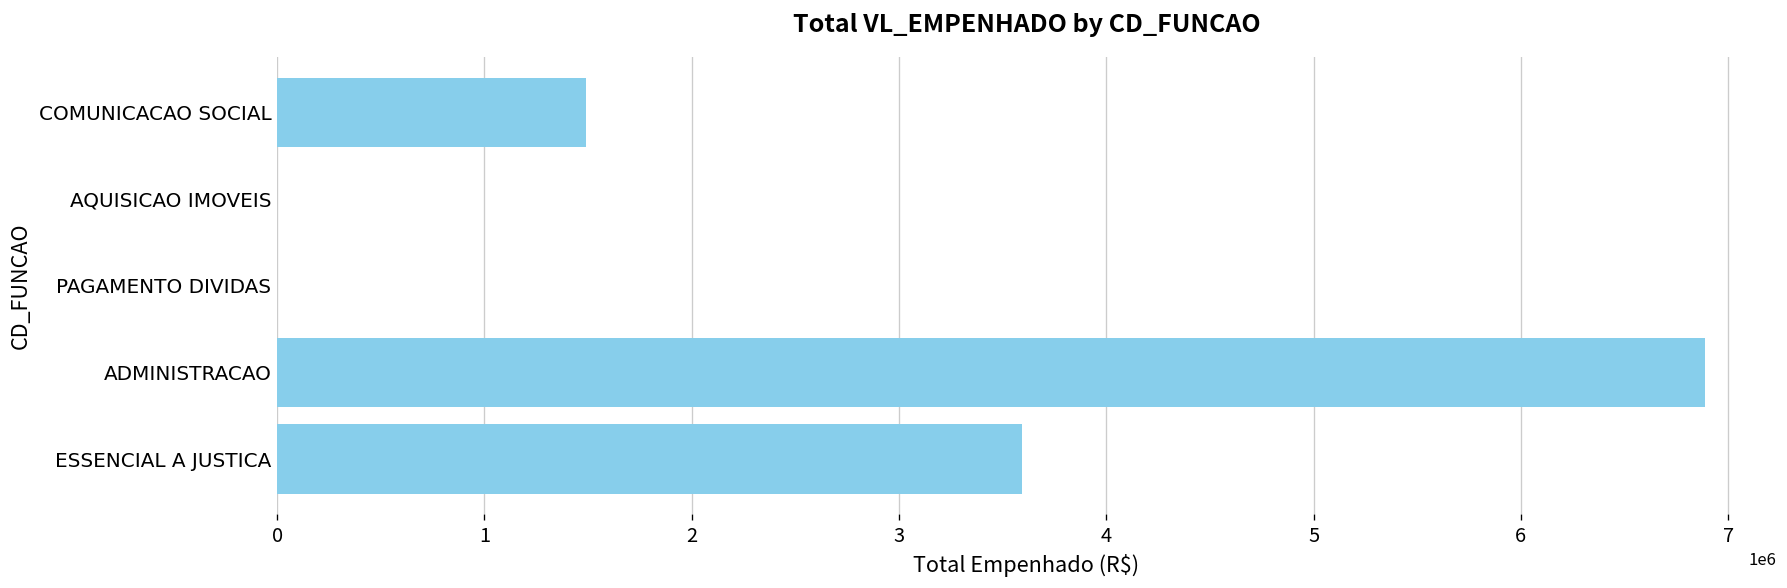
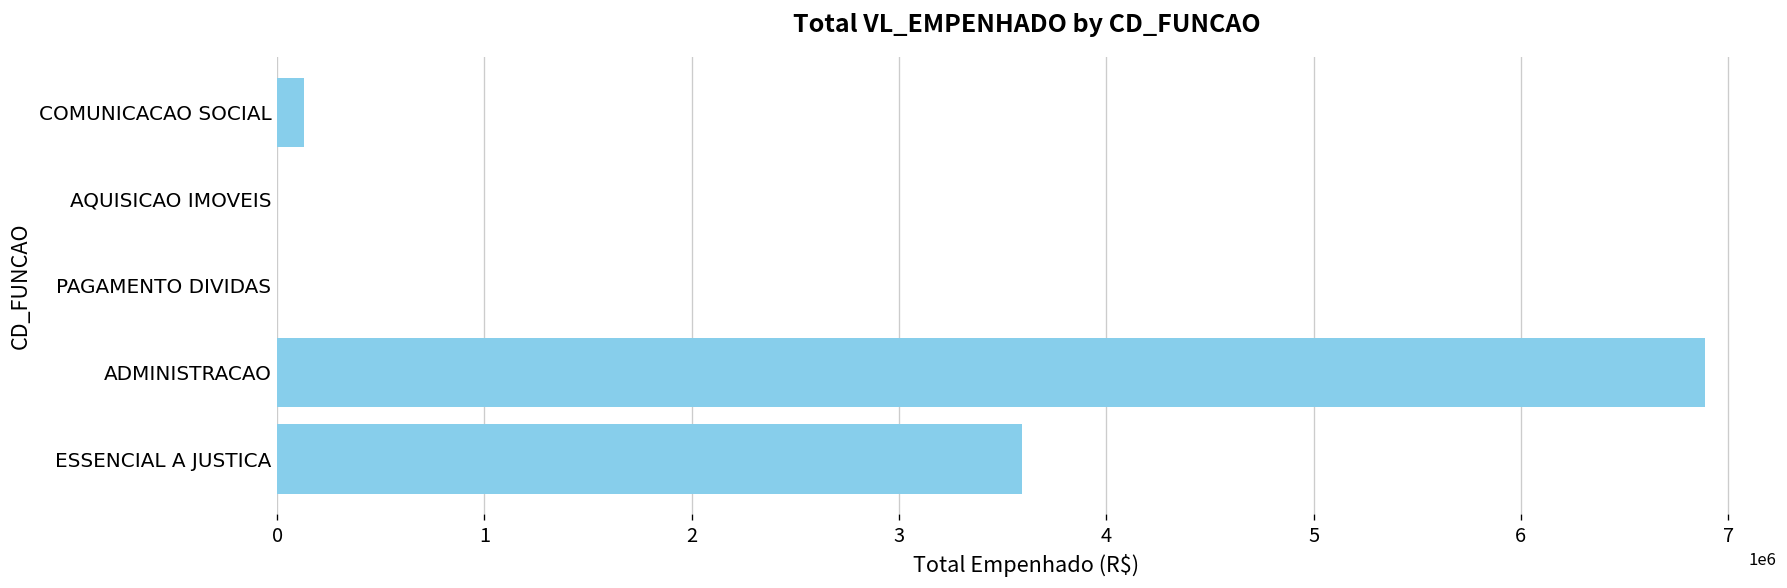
COMUNICACAO SOCIAL: 1490000 -> 130000
